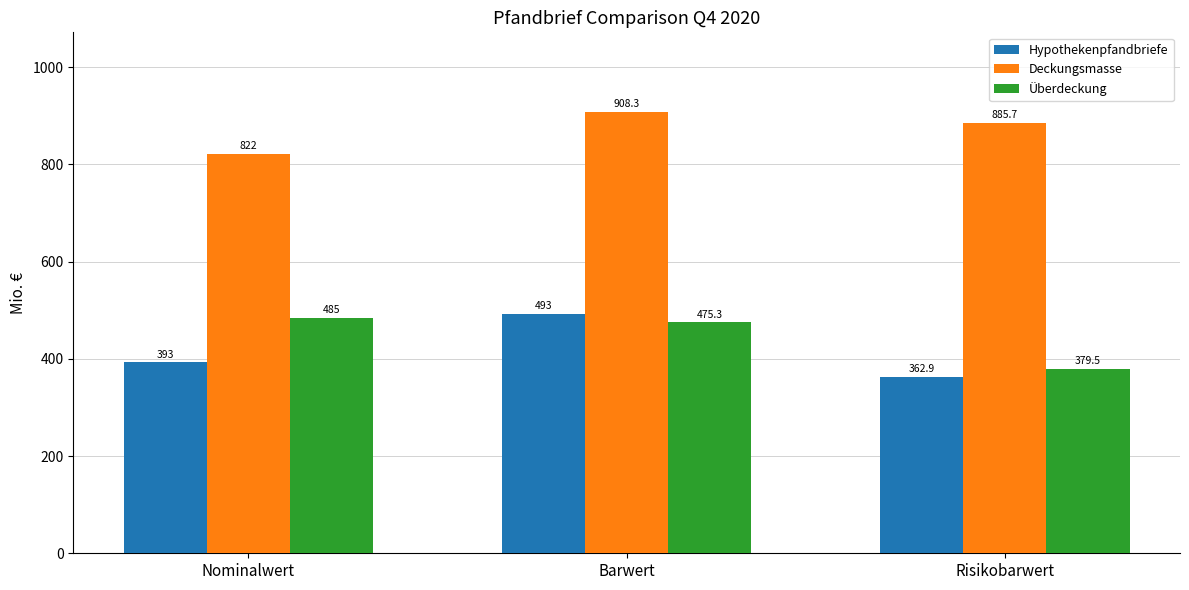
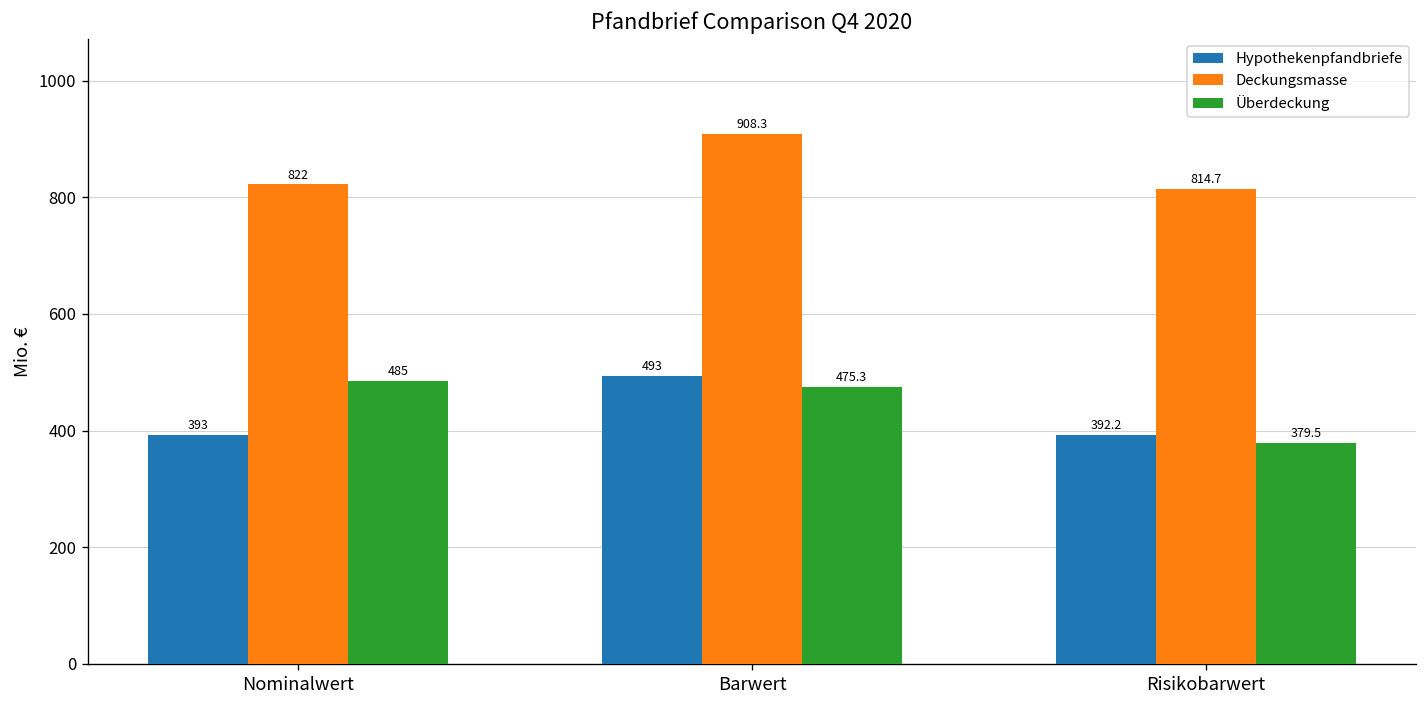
Hypothekenpfandbriefe, Risikobarwert: 362.9 -> 392.2
Deckungsmasse, Risikobarwert: 885.7 -> 814.7
